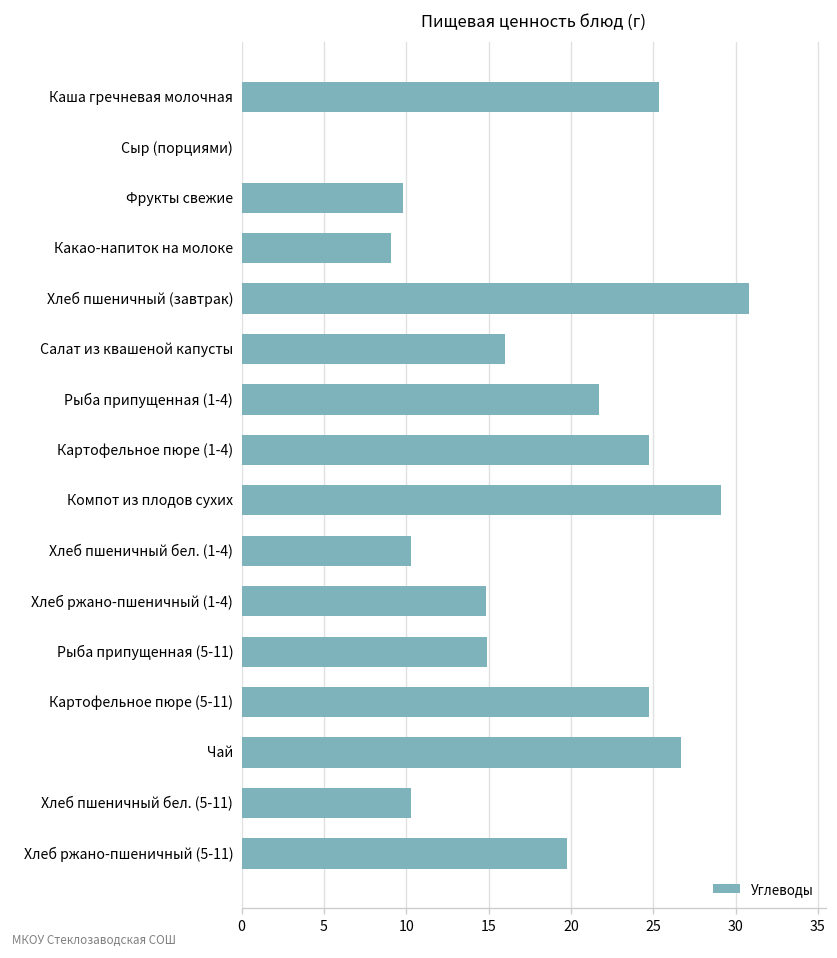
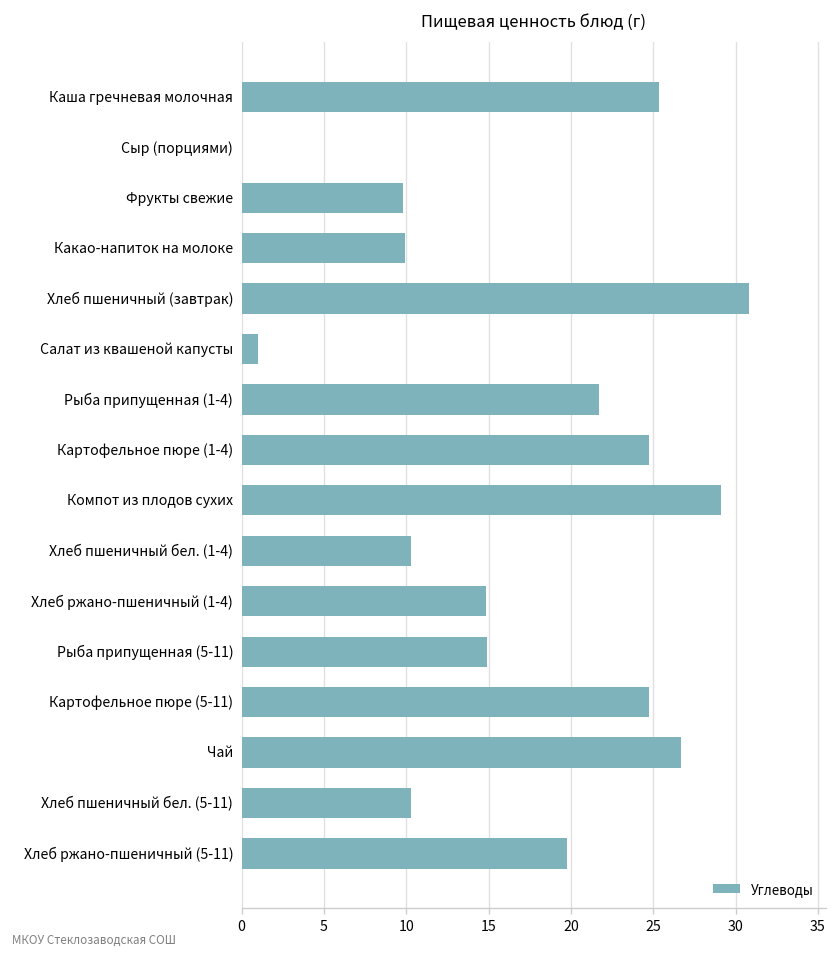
Какао-напиток на молоке: 9.1 -> 9.9
Салат из квашеной капусты: 16.0 -> 1.0
